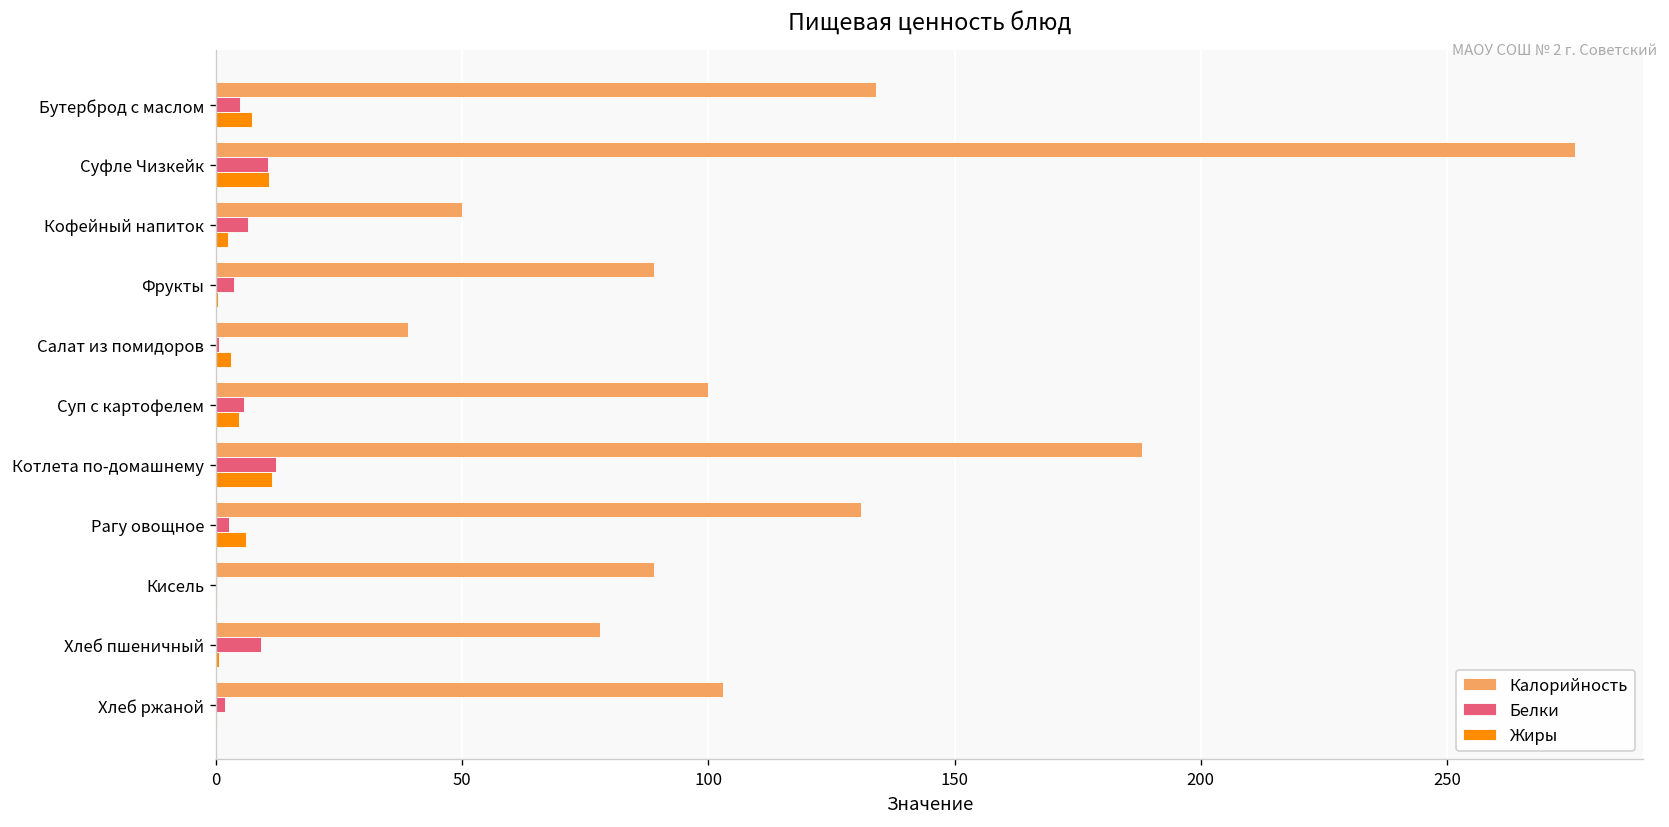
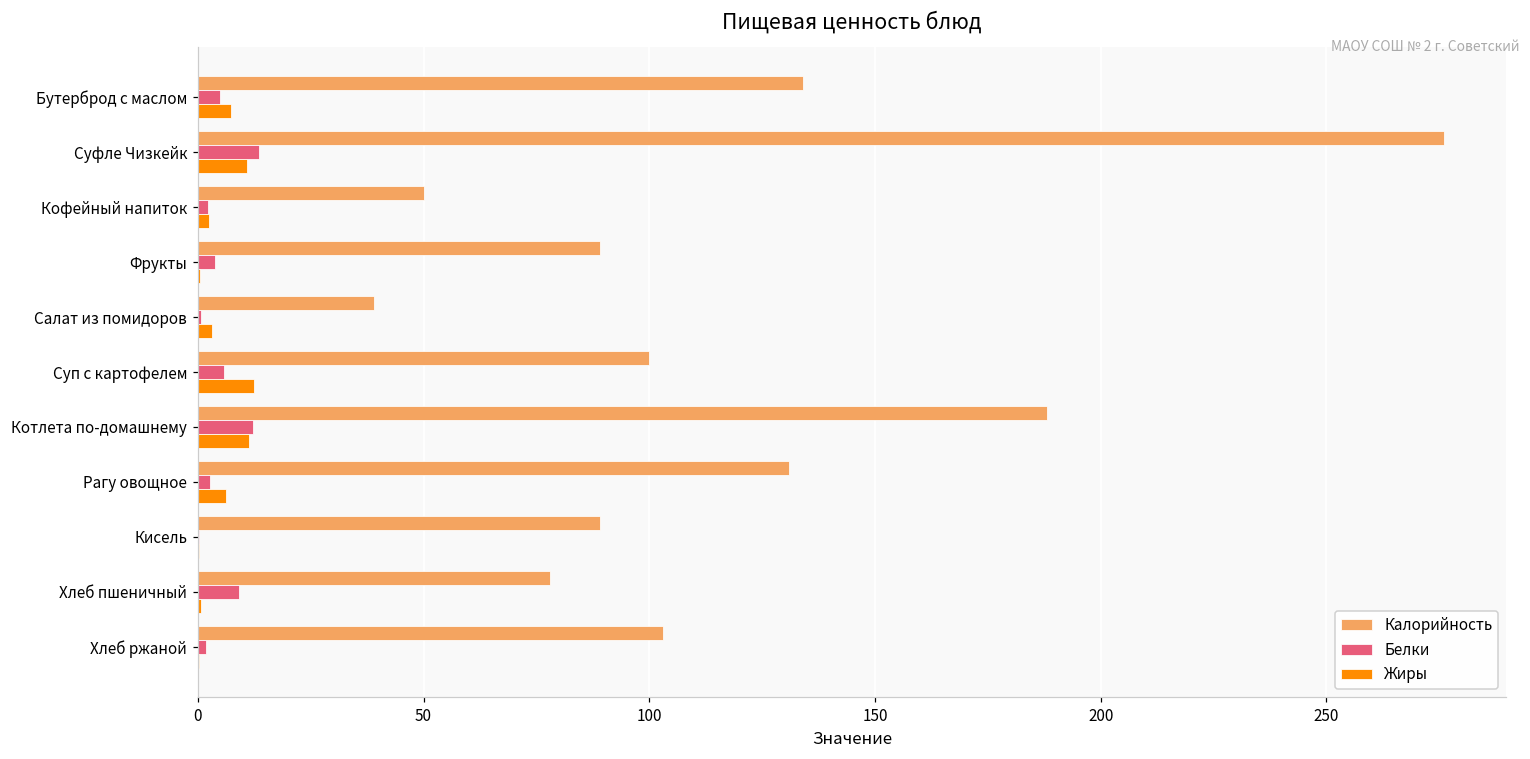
Белки, Суфле Чизкейк: 11 -> 14
Белки, Кофейный напиток: 7 -> 2
Жиры, Суп с картофелем: 5 -> 12
